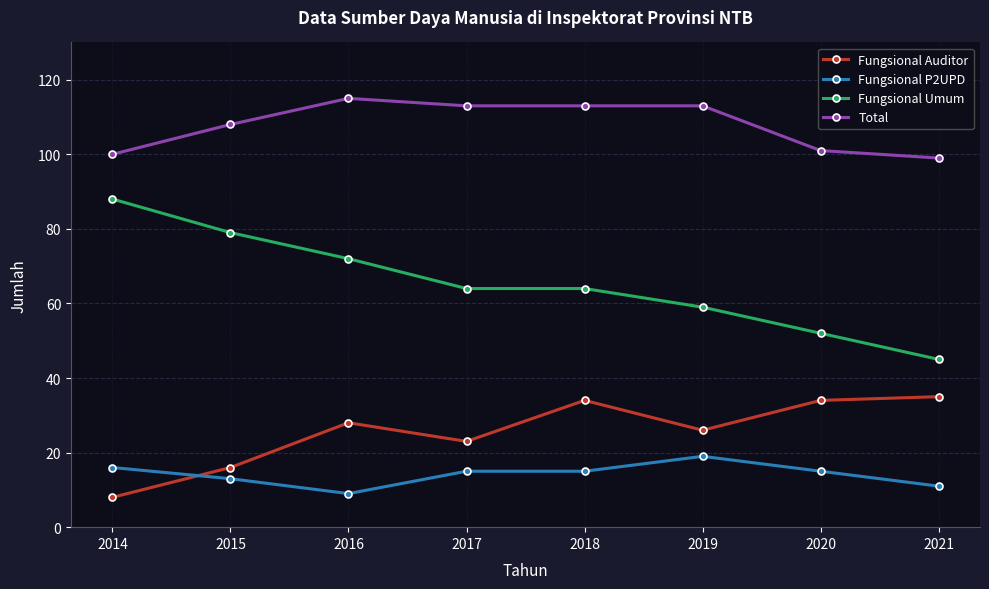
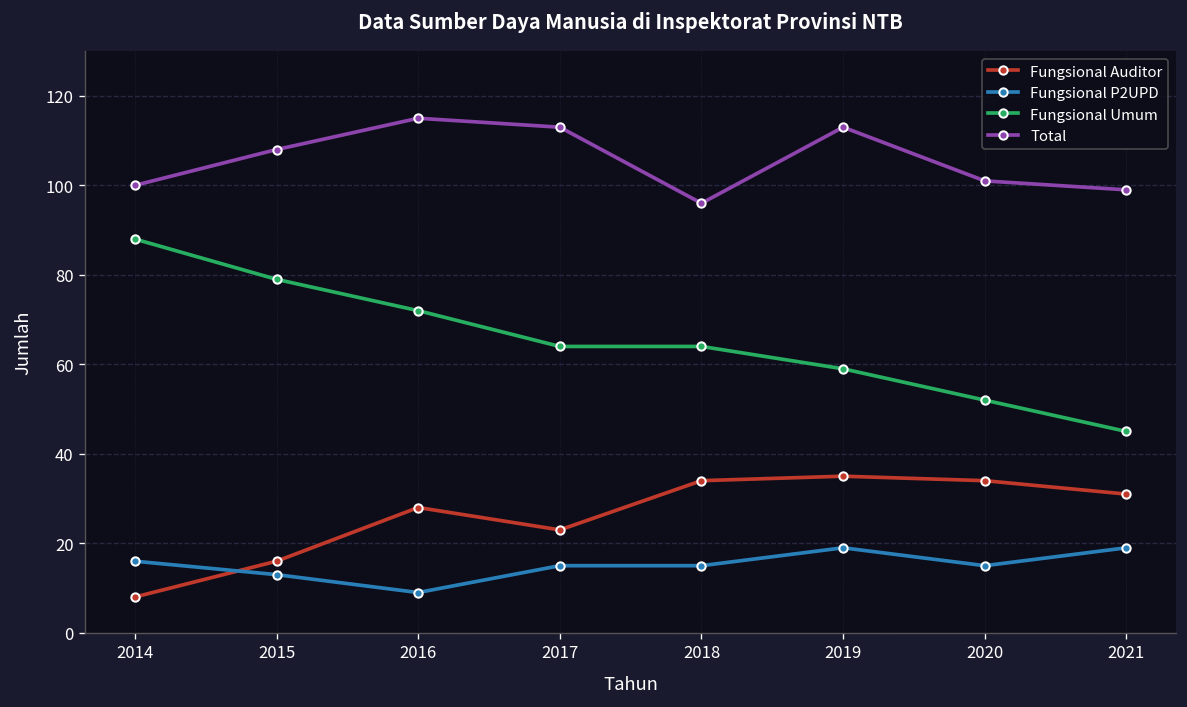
Total, 2018: 113 -> 96
Fungsional Auditor, 2019: 26 -> 35
Fungsional Auditor, 2021: 35 -> 31
Fungsional P2UPD, 2021: 11 -> 19
